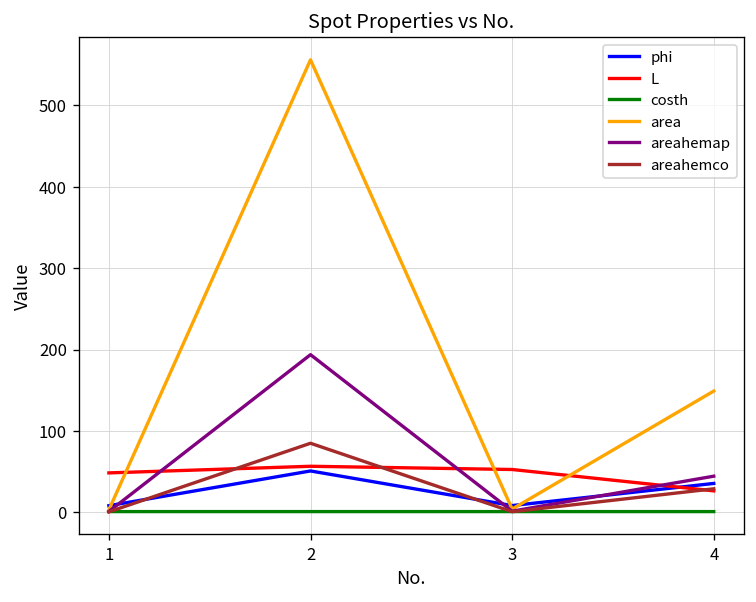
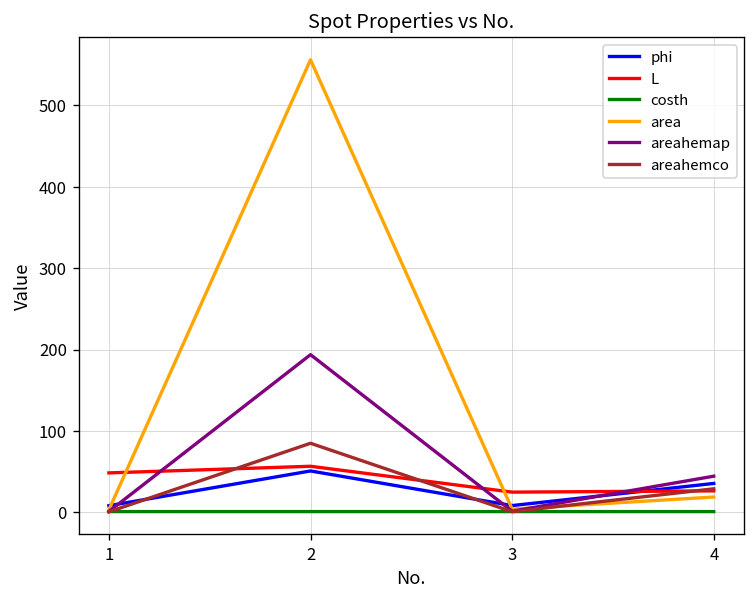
L, 3: 50 -> 20
area, 4: 150 -> 20
